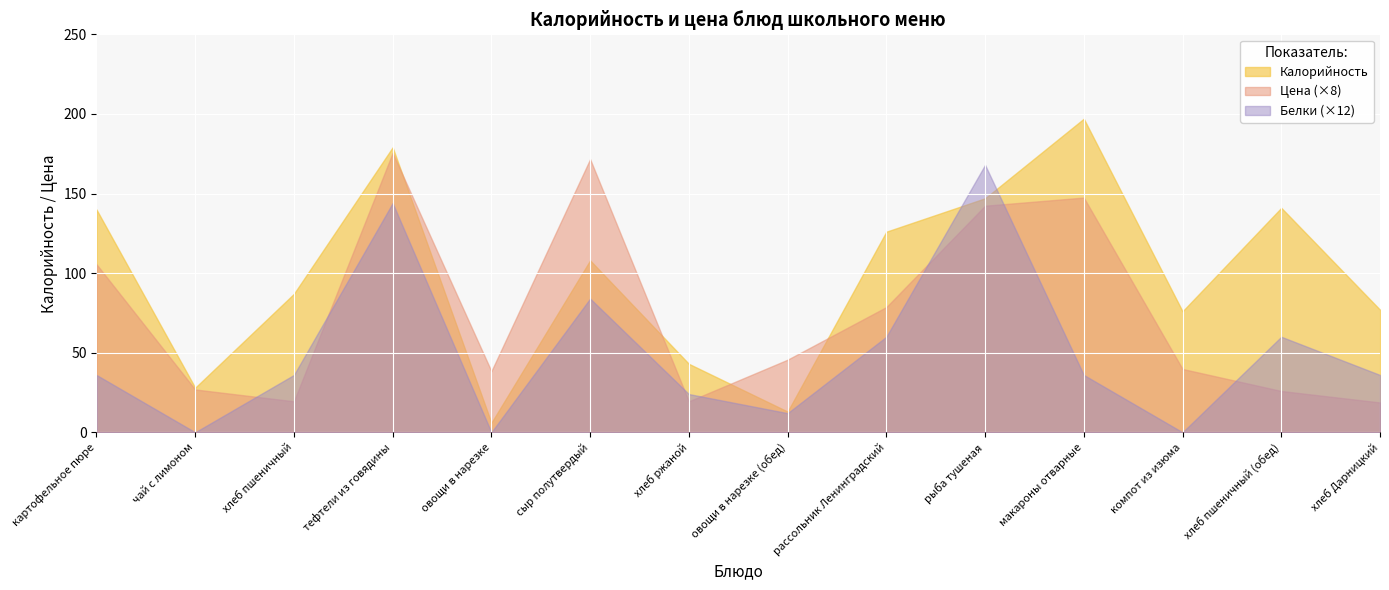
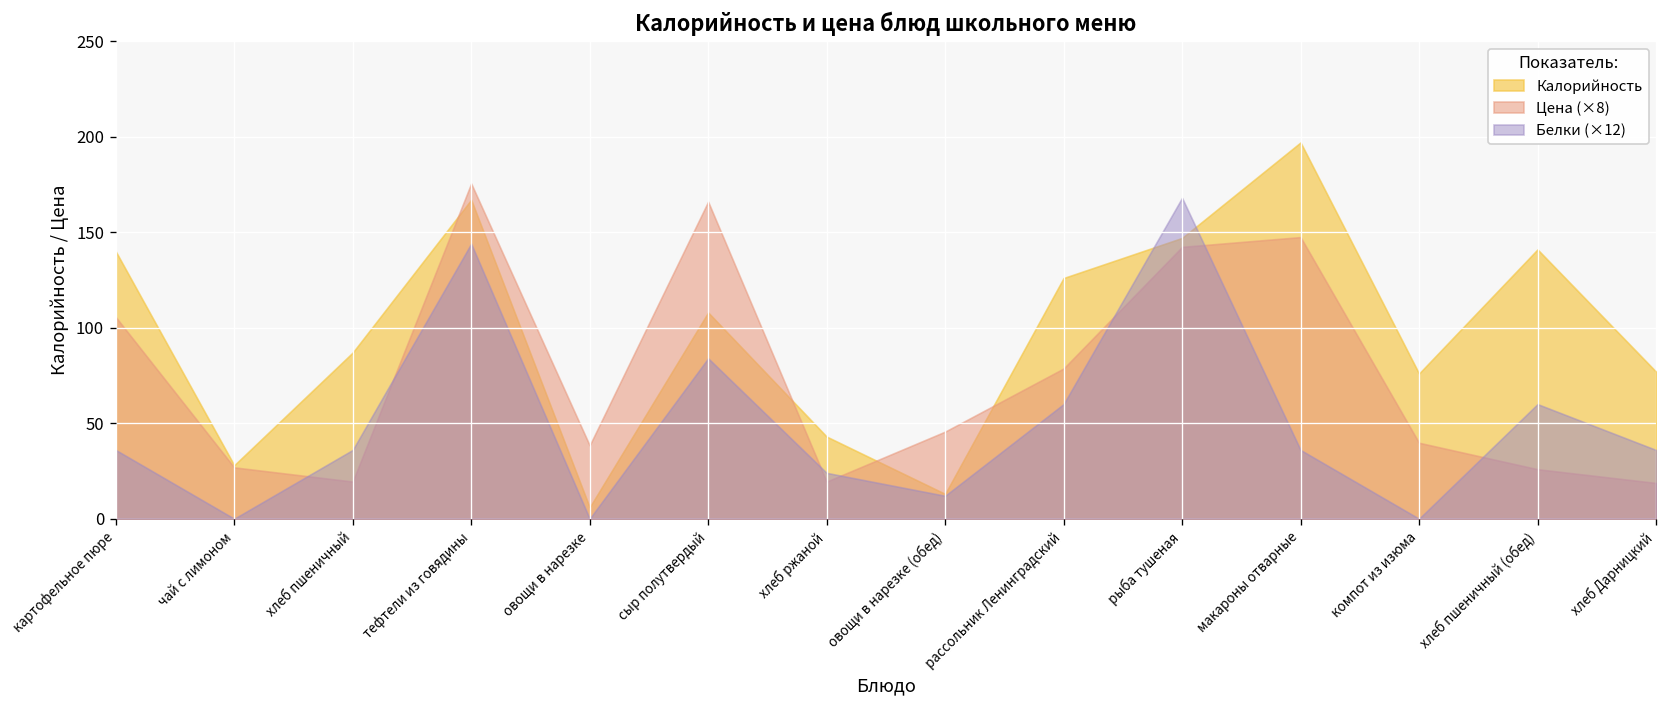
Калорийность, тефтели из говядины: 179 -> 167
Цена (×8), сыр полутвердый: 172 -> 166
